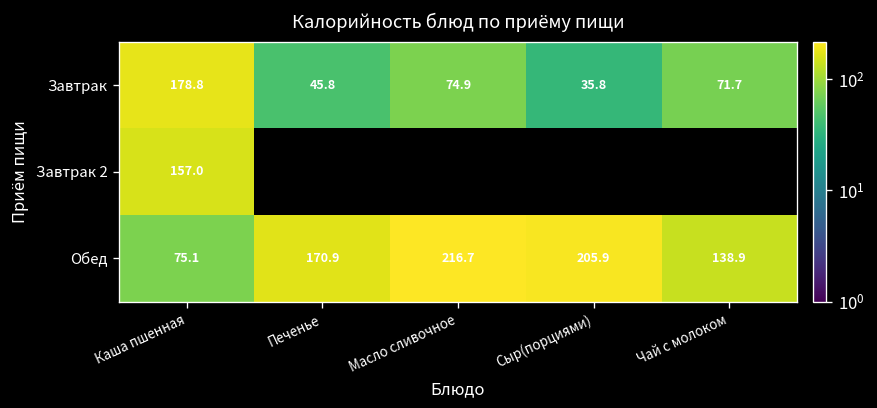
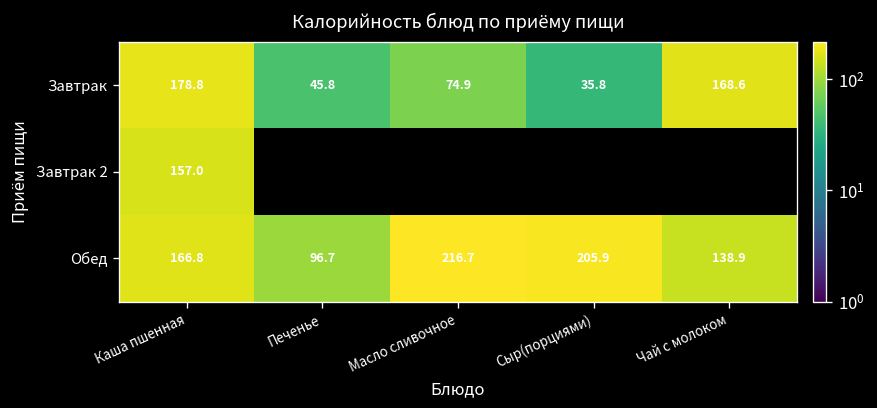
Завтрак, Чай с молоком: 71.7 -> 168.6
Обед, Каша пшенная: 75.1 -> 166.8
Обед, Печенье: 170.9 -> 96.7
